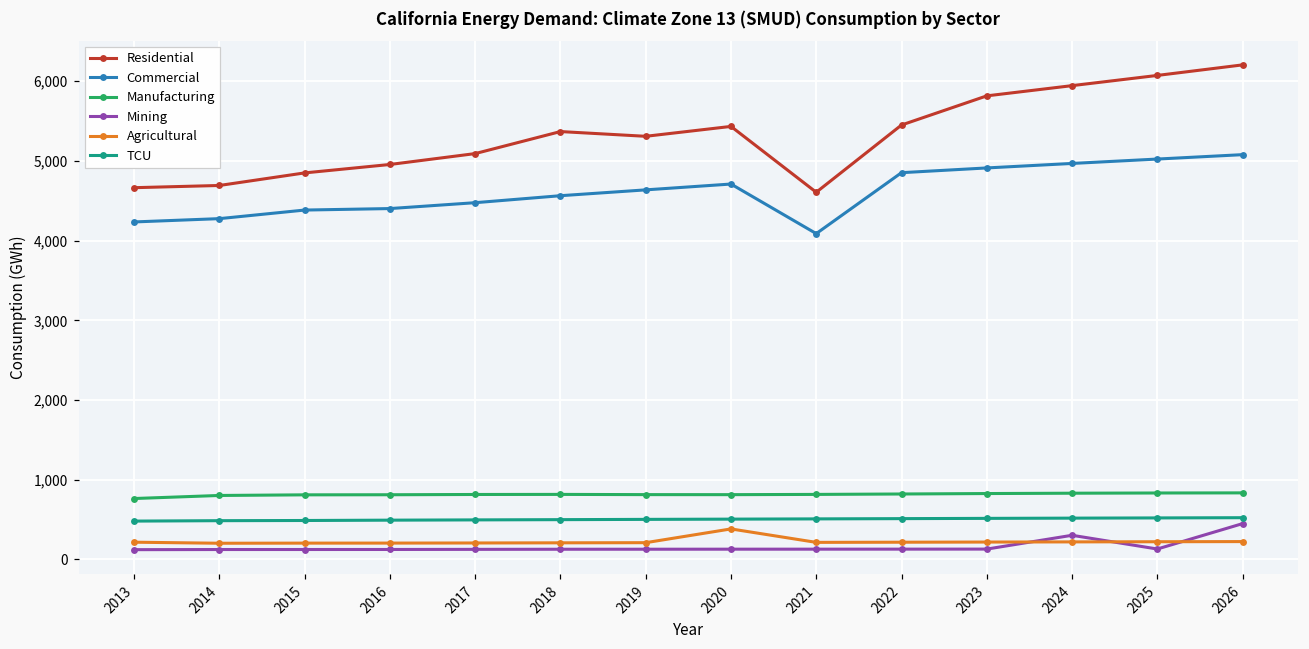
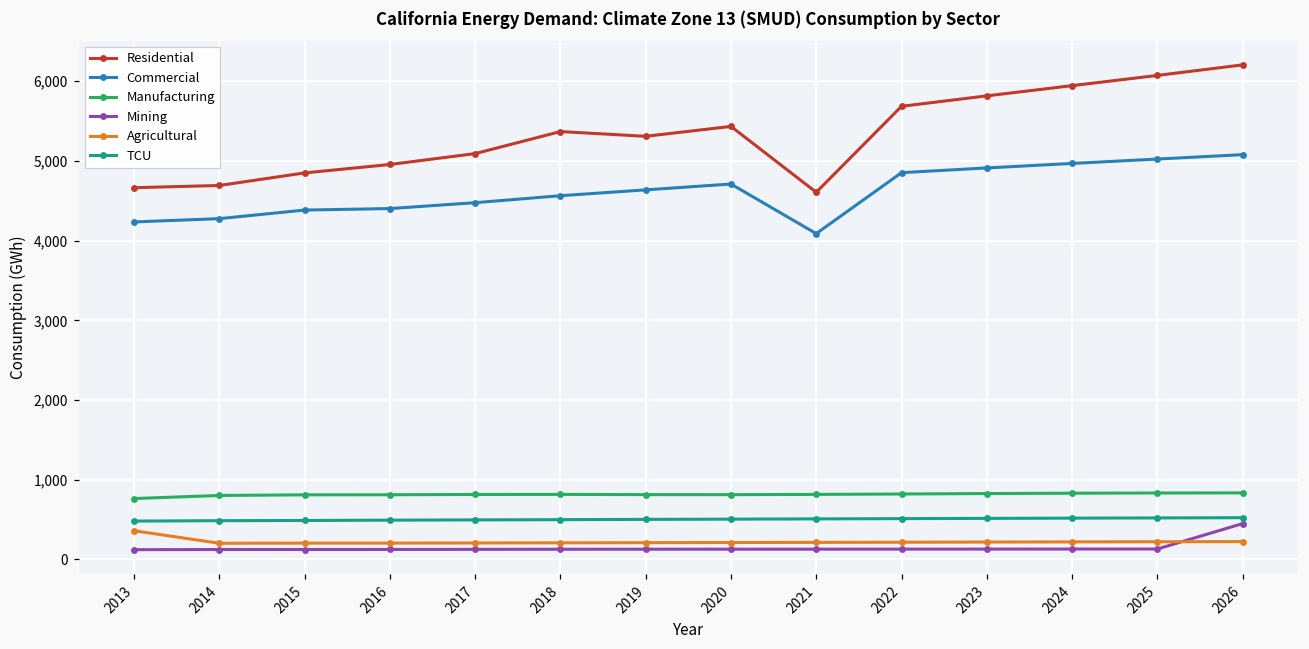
Agricultural, 2013: 200 -> 400
Agricultural, 2020: 400 -> 200
Residential, 2022: 5,400 -> 5,700
Mining, 2024: 300 -> 100
